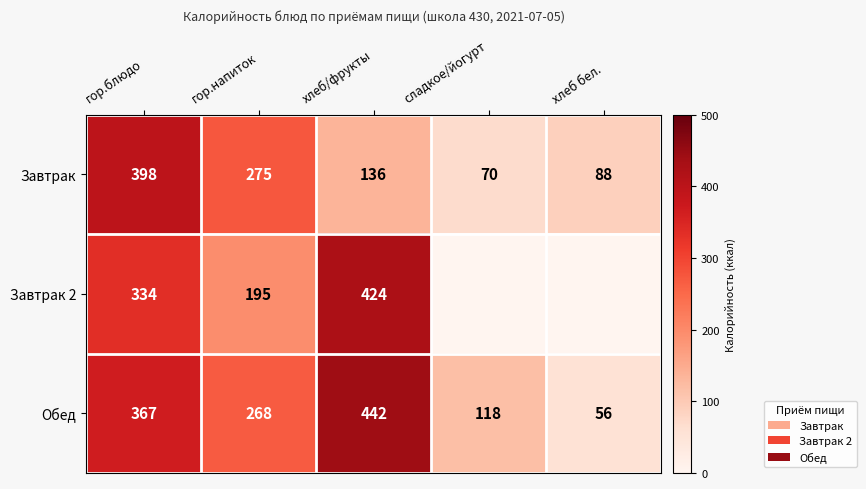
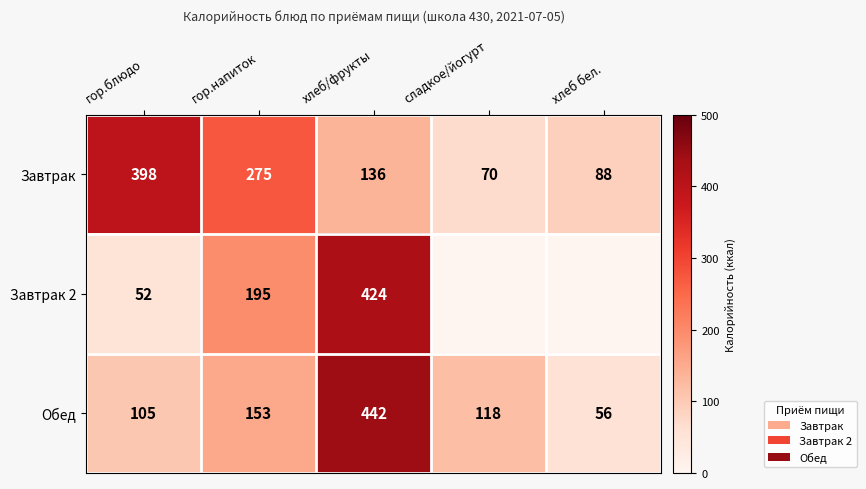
Завтрак 2, гор.блюдо: 334 -> 52
Обед, гор.блюдо: 367 -> 105
Обед, гор.напиток: 268 -> 153
